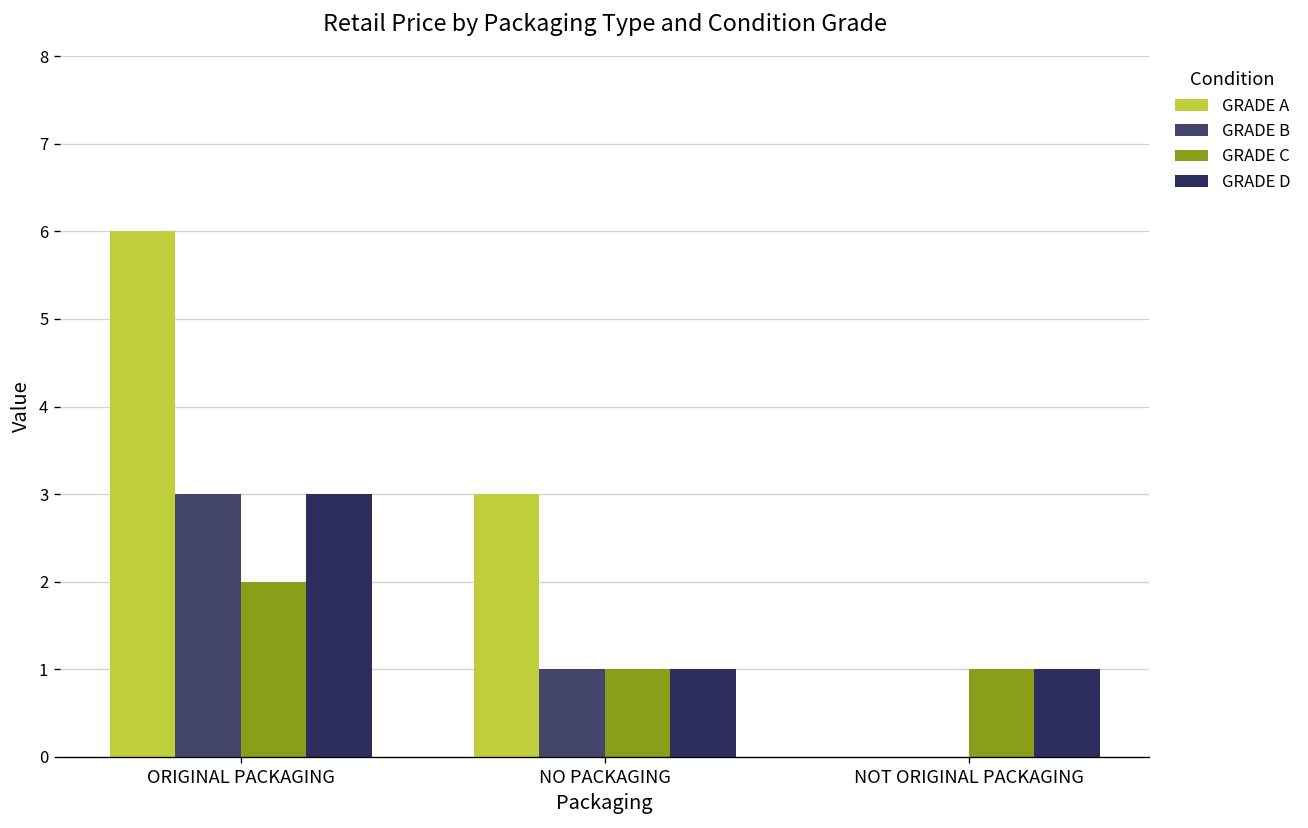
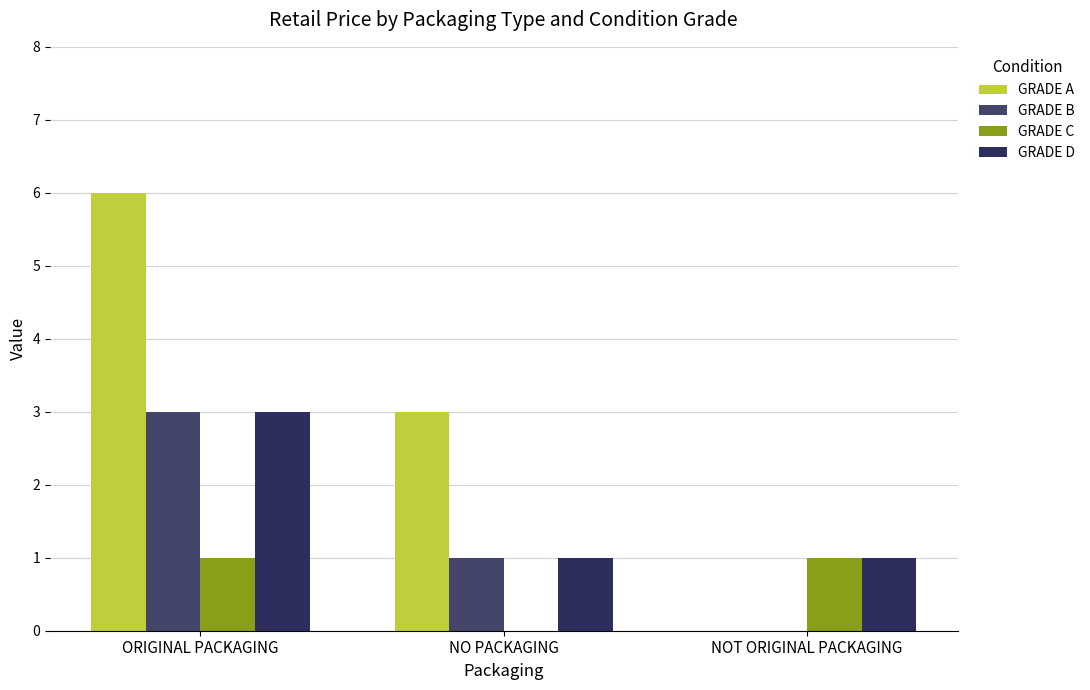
GRADE C, ORIGINAL PACKAGING: 2 -> 1
GRADE C, NO PACKAGING: 1 -> 0
